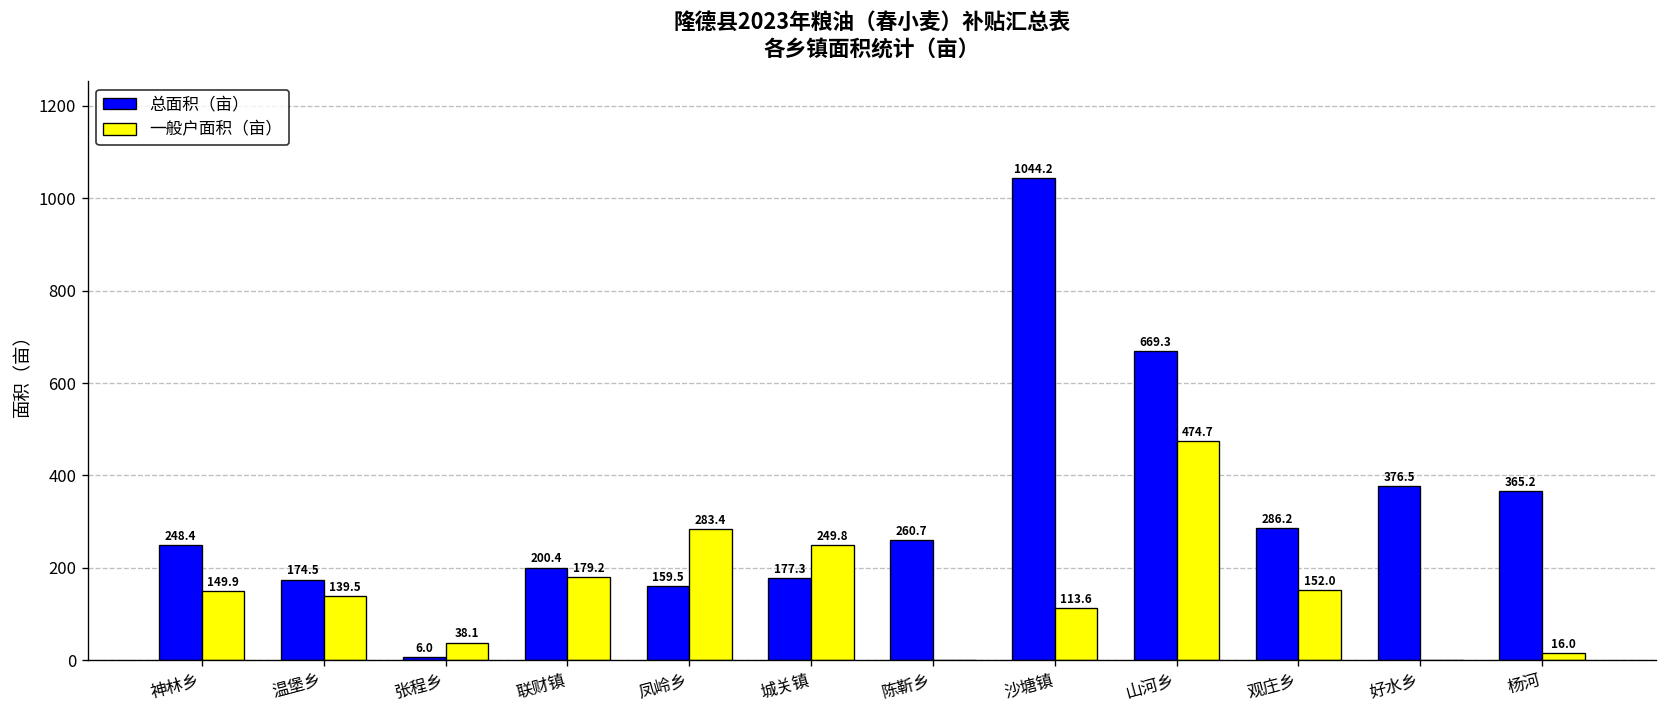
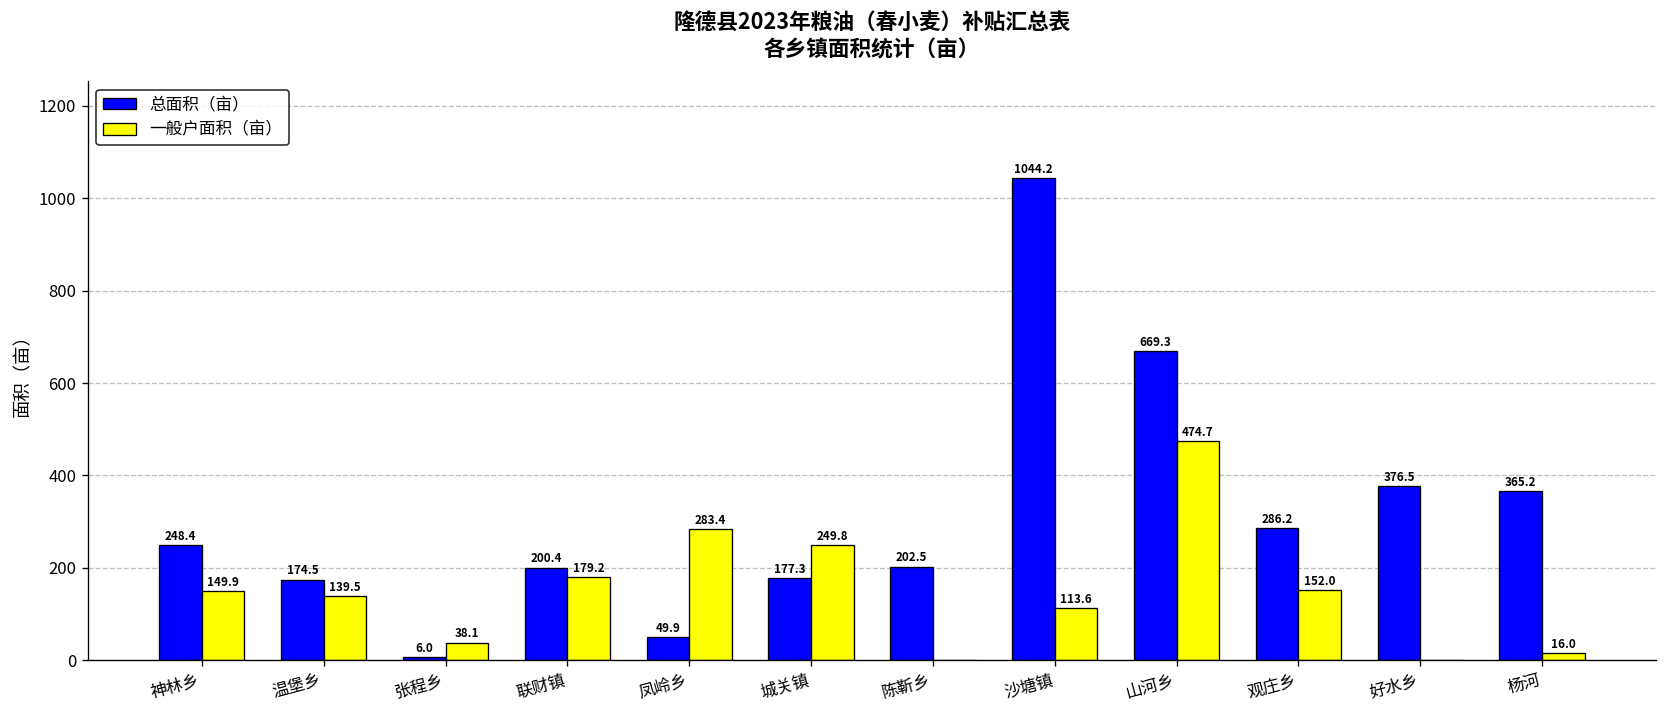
总面积（亩）, 凤岭乡: 159.5 -> 49.9
总面积（亩）, 陈靳乡: 260.7 -> 202.5
